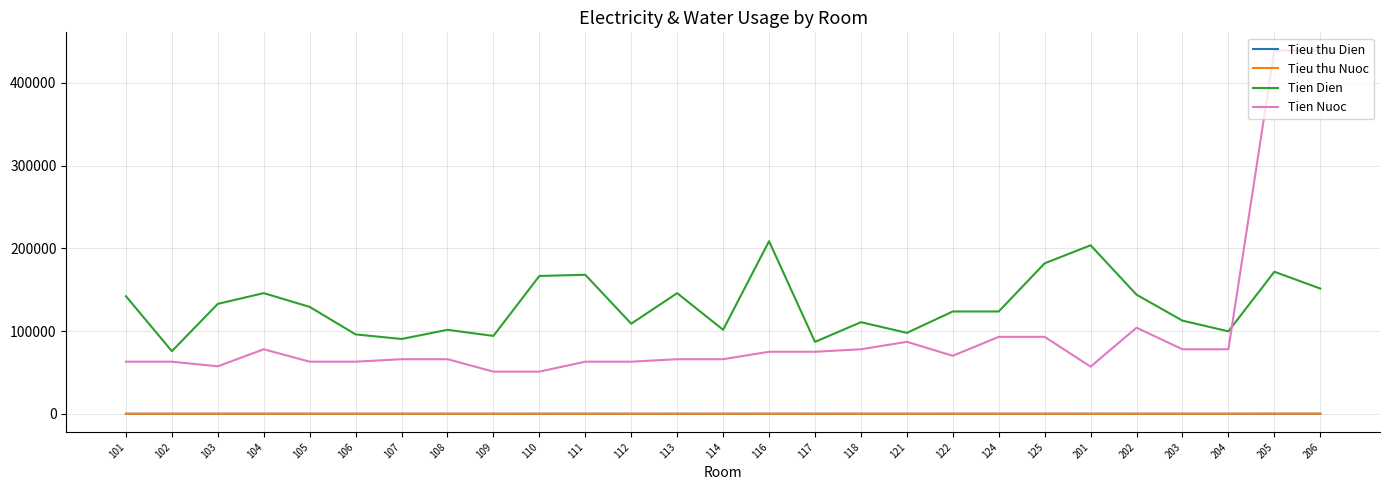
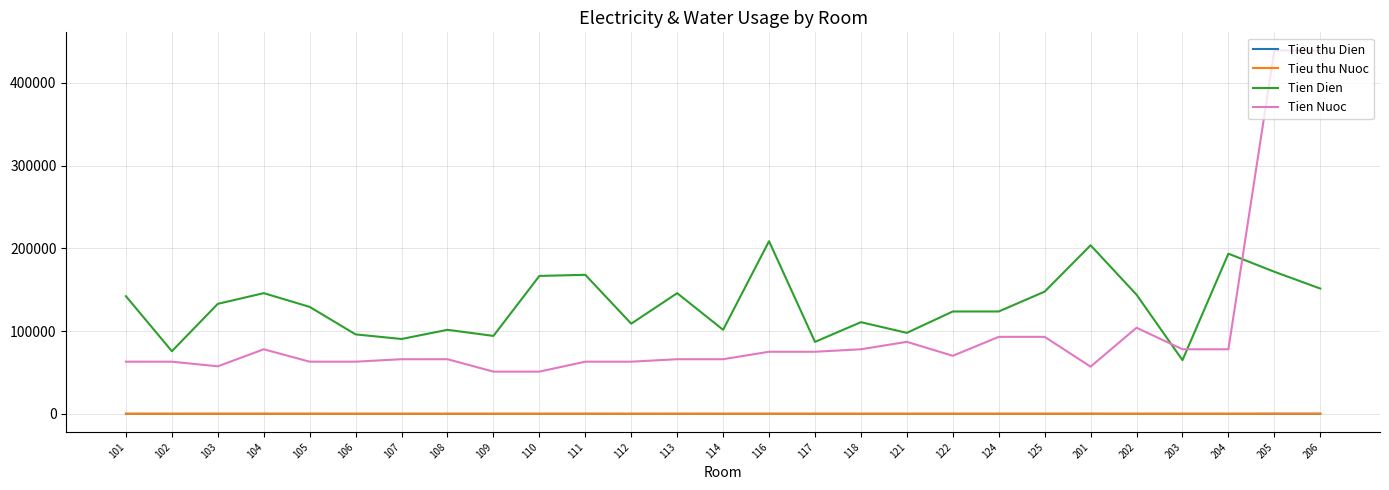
Tien Dien, 125: 180000 -> 150000
Tien Dien, 203: 110000 -> 60000
Tien Dien, 204: 100000 -> 190000
